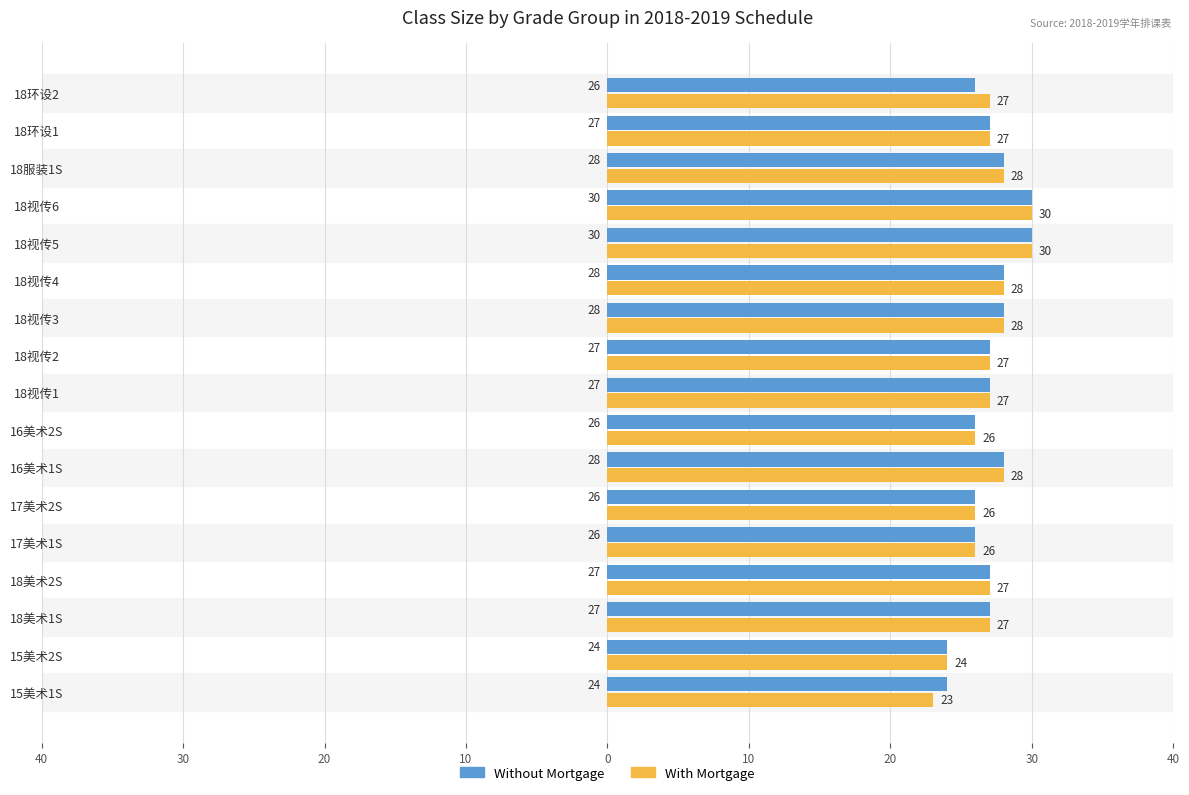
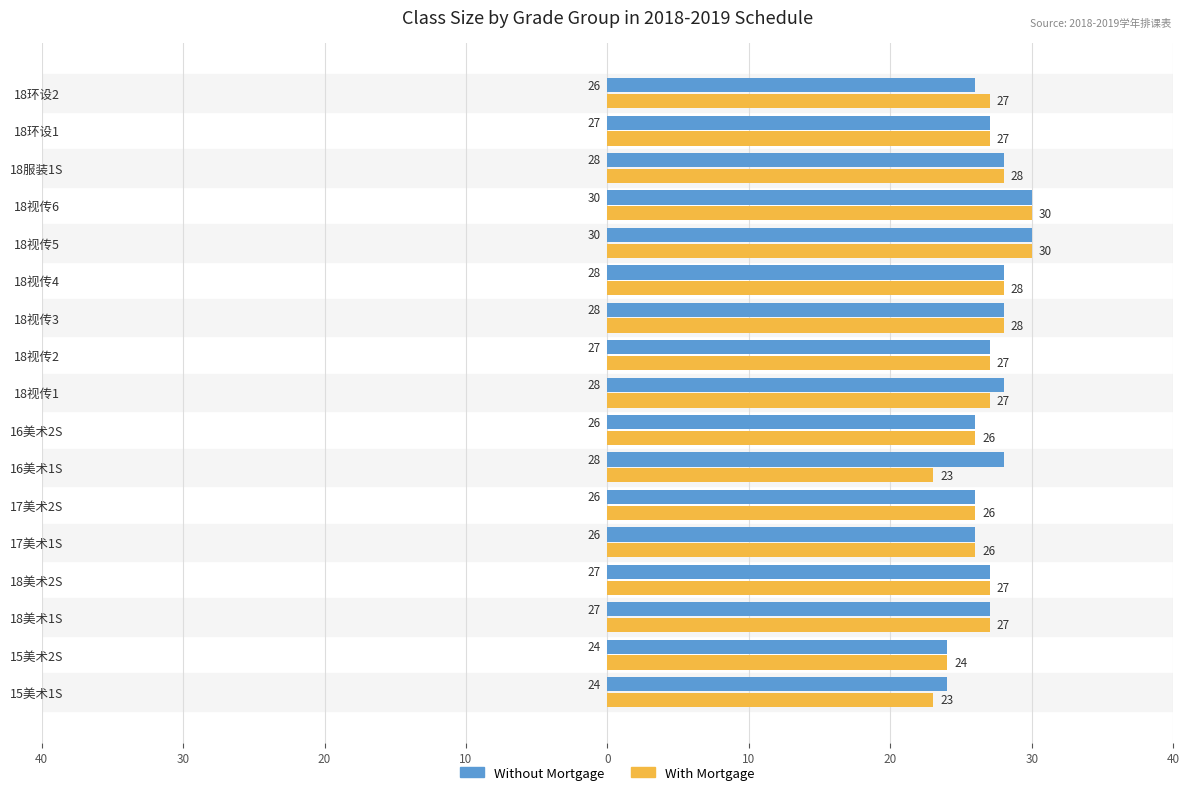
Without Mortgage, 18视传1: 27 -> 28
With Mortgage, 16美术1S: 28 -> 23
